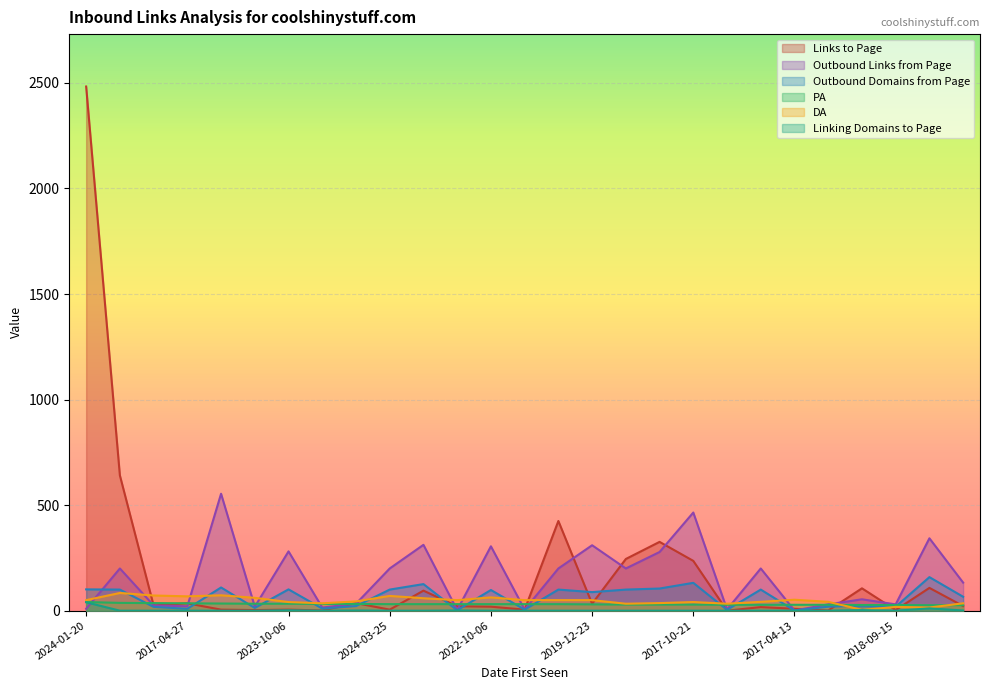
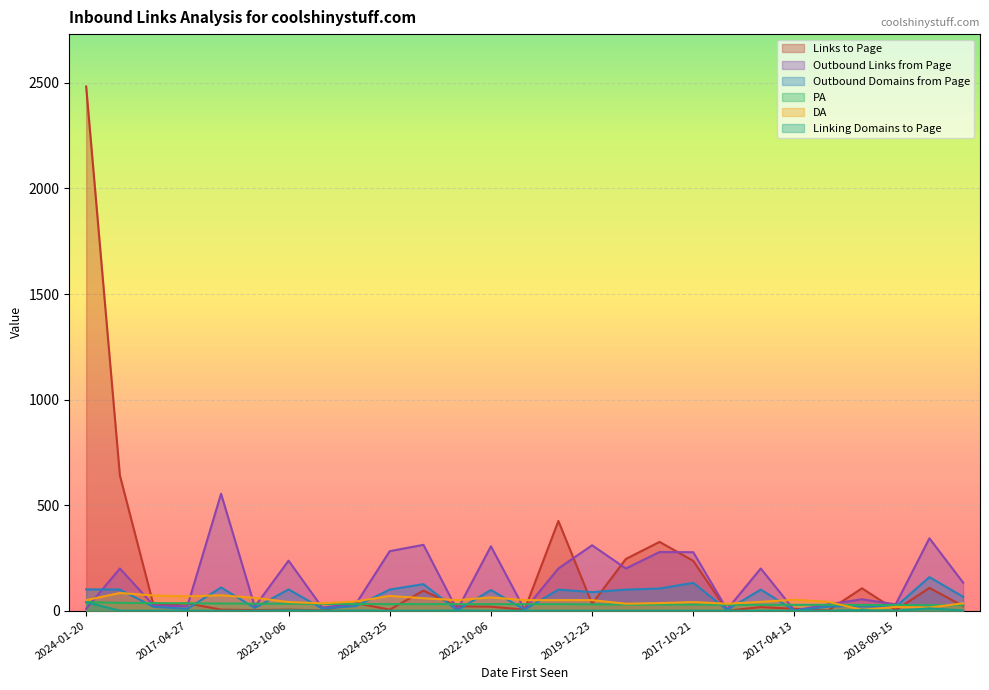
Outbound Links from Page, 2023-10-06: 280 -> 240
Outbound Links from Page, 2024-03-25: 200 -> 280
Outbound Links from Page, 2017-10-21: 470 -> 280
